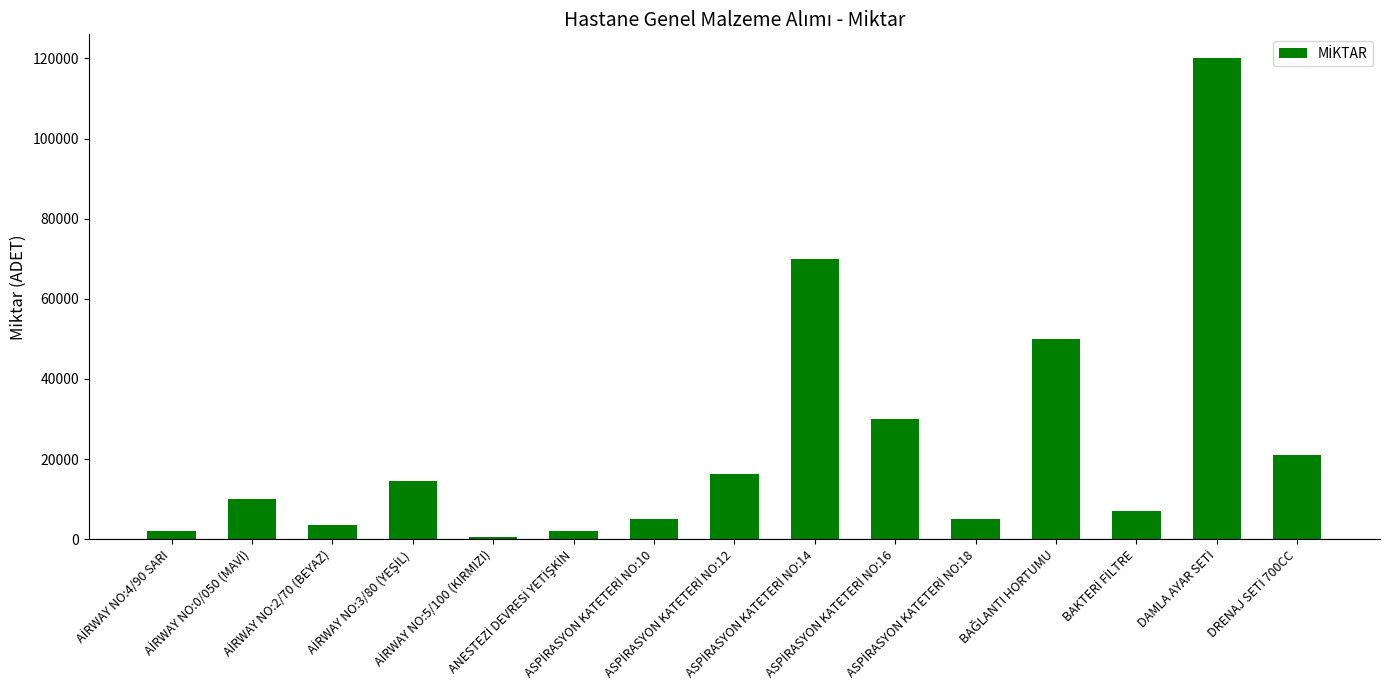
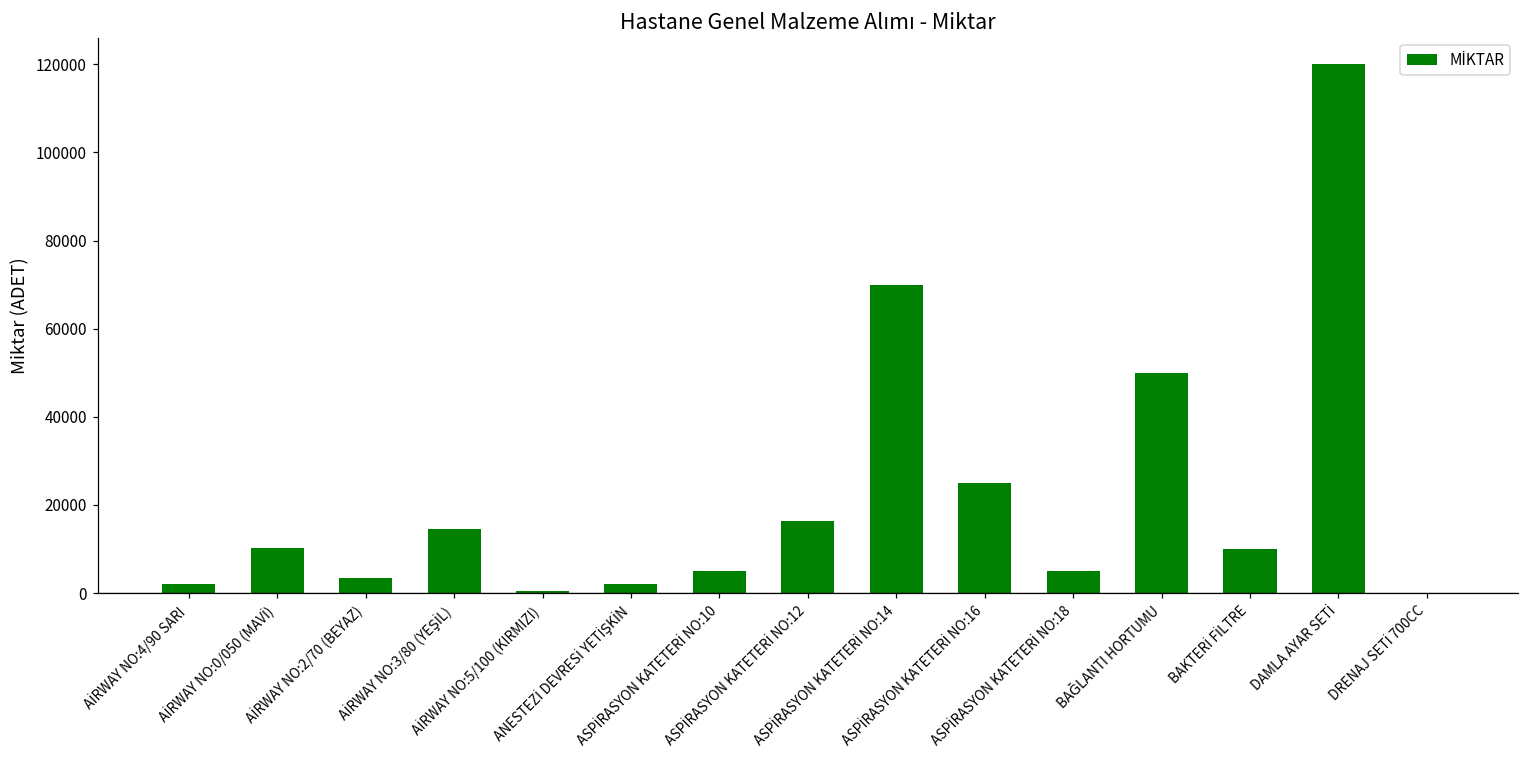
ASPİRASYON KATETERİ NO:16: 30000 -> 25000
BAKTERİ FİLTRE: 7000 -> 10000
DRENAJ SETİ 700CC: 21000 -> 0
